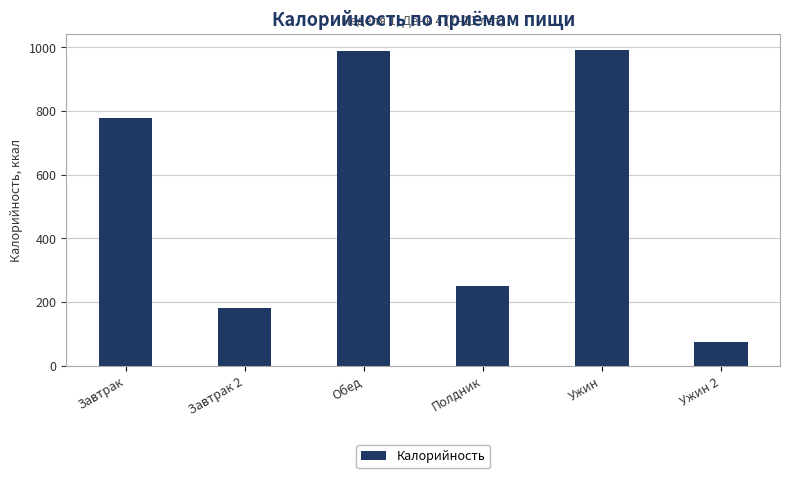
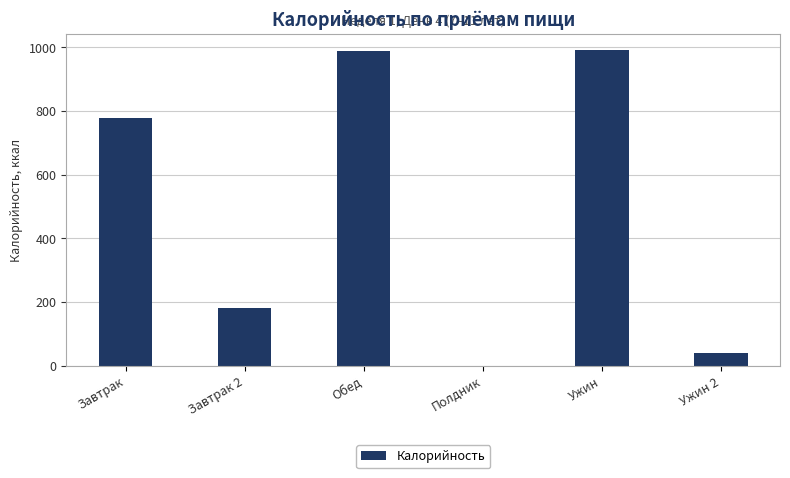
Полдник: 250 -> 0
Ужин 2: 80 -> 40
